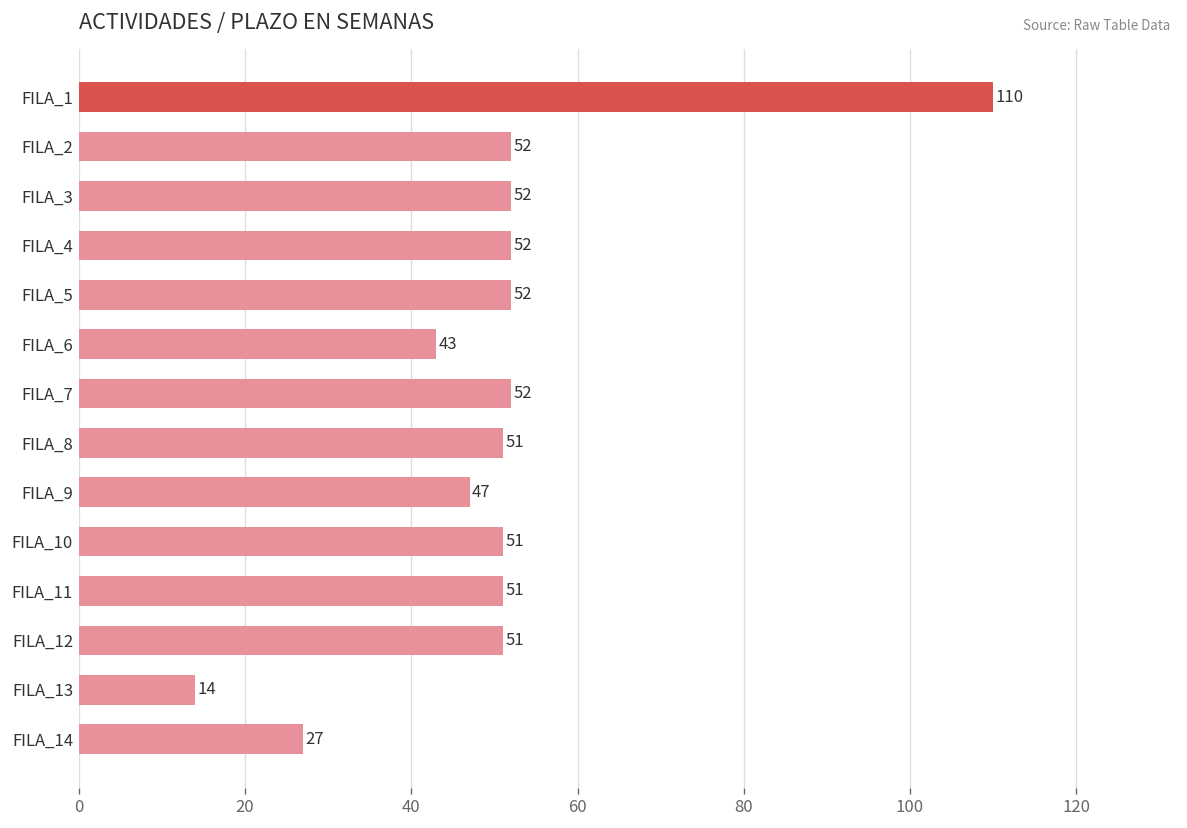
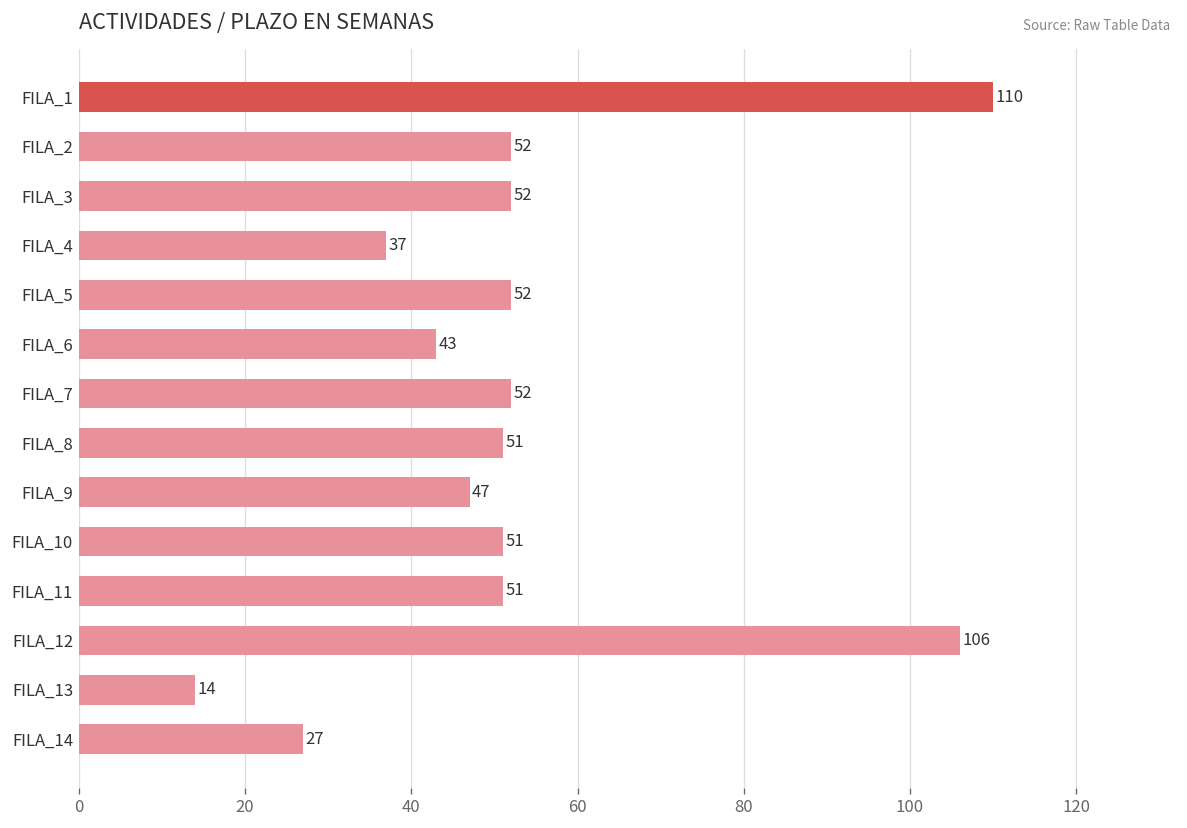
FILA_4: 52 -> 37
FILA_12: 51 -> 106
